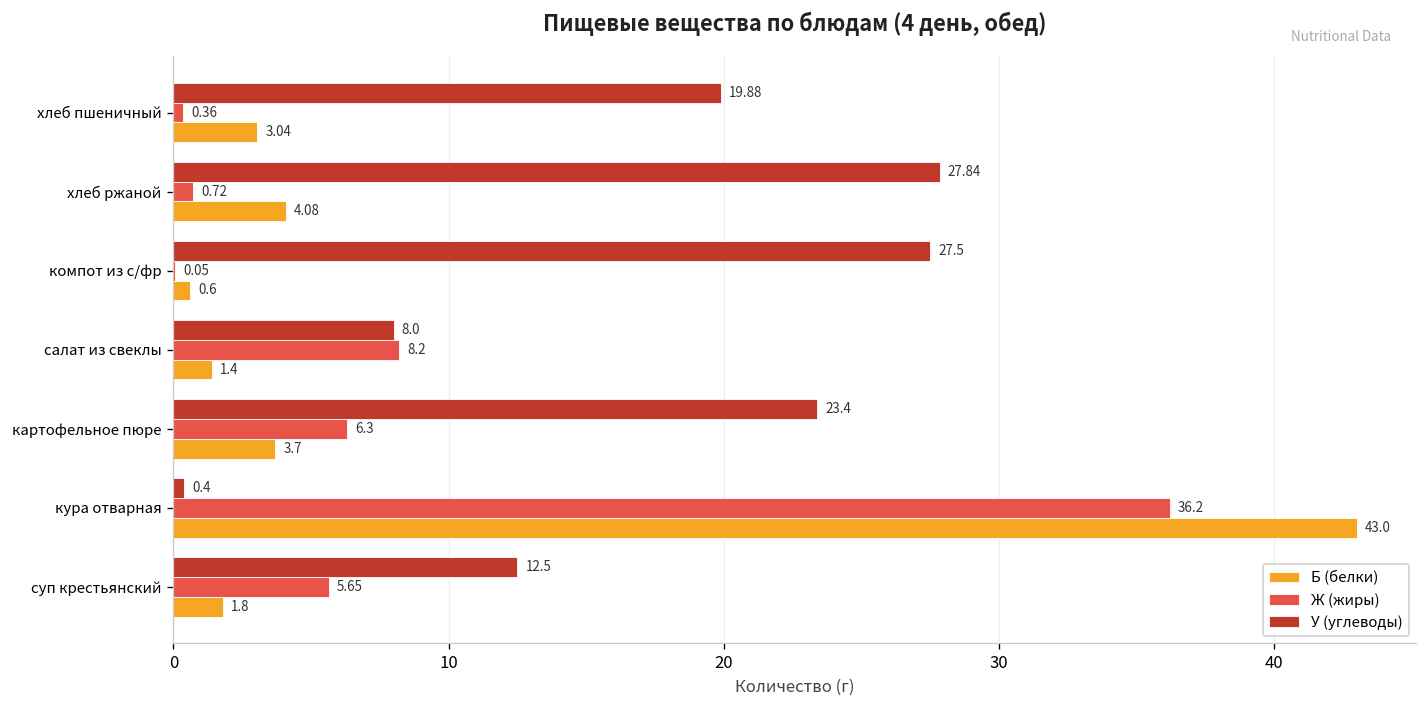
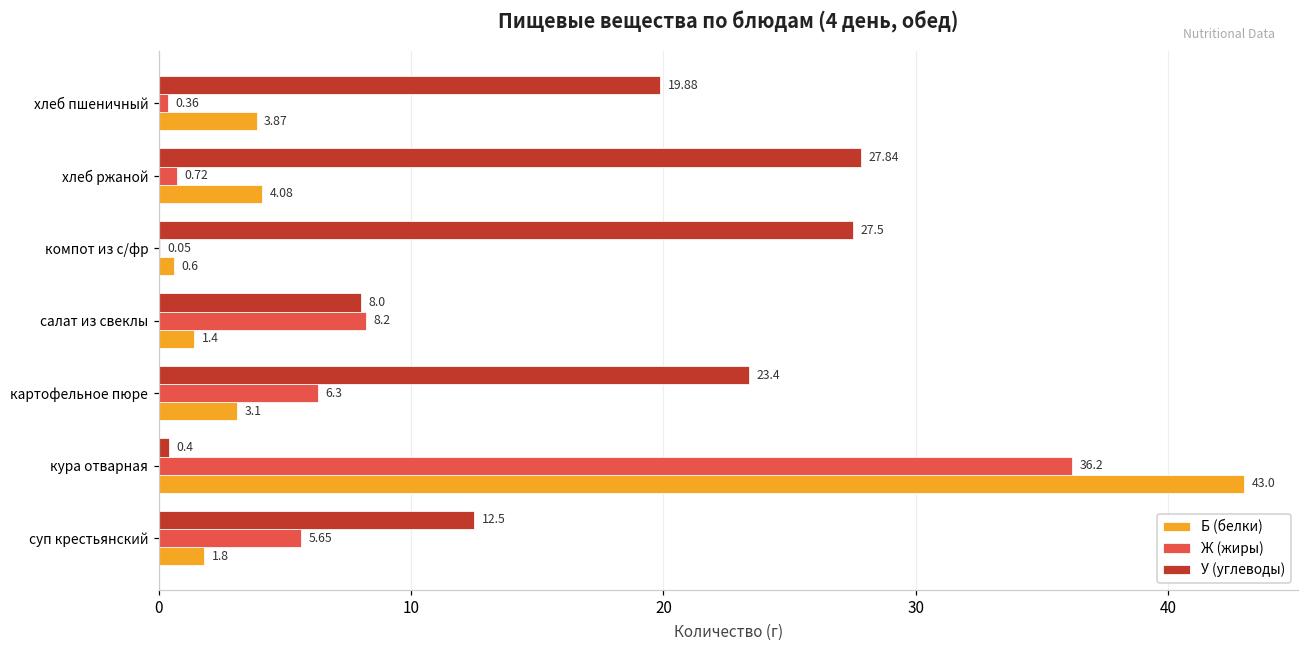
Б (белки), хлеб пшеничный: 3.04 -> 3.87
Б (белки), картофельное пюре: 3.7 -> 3.1
